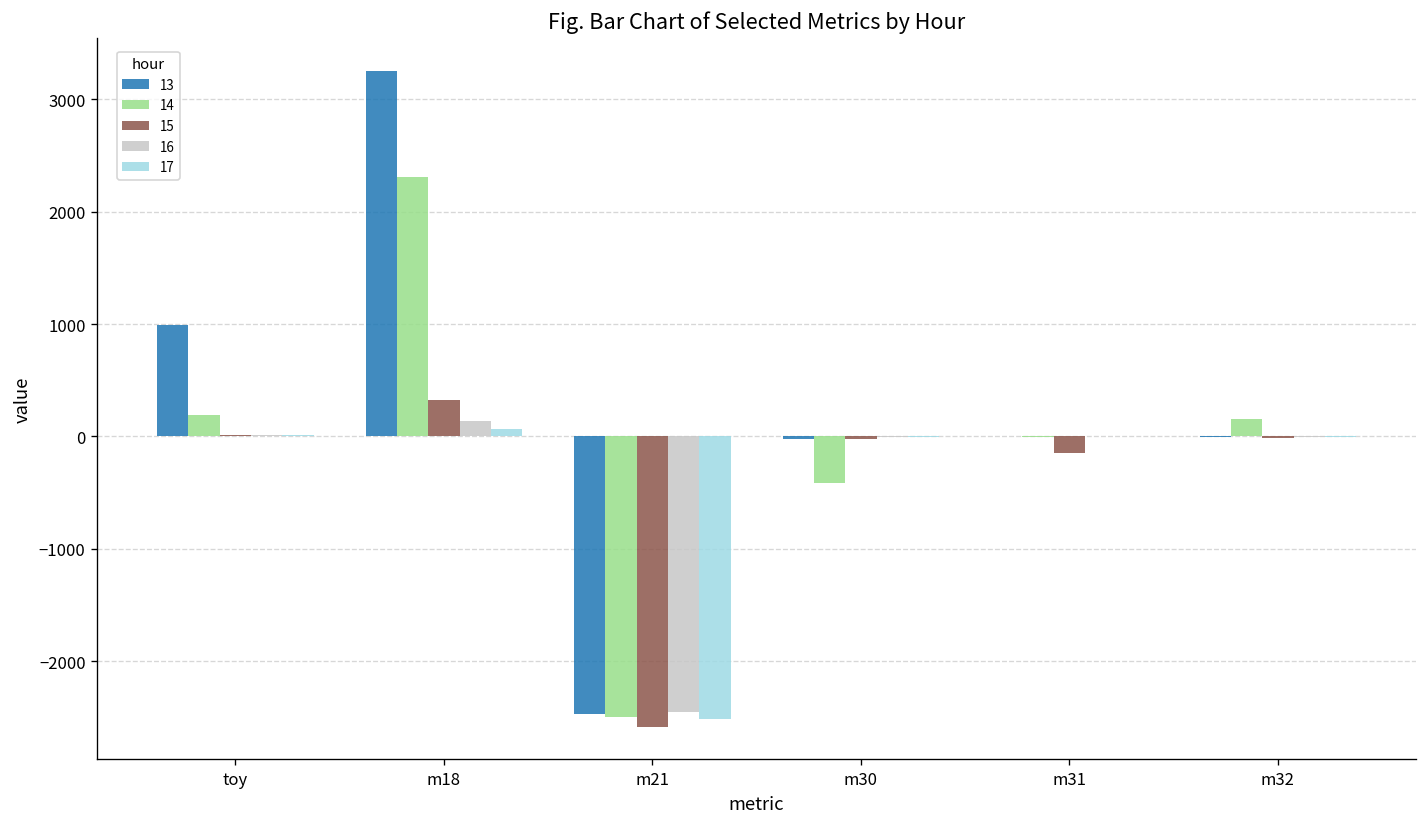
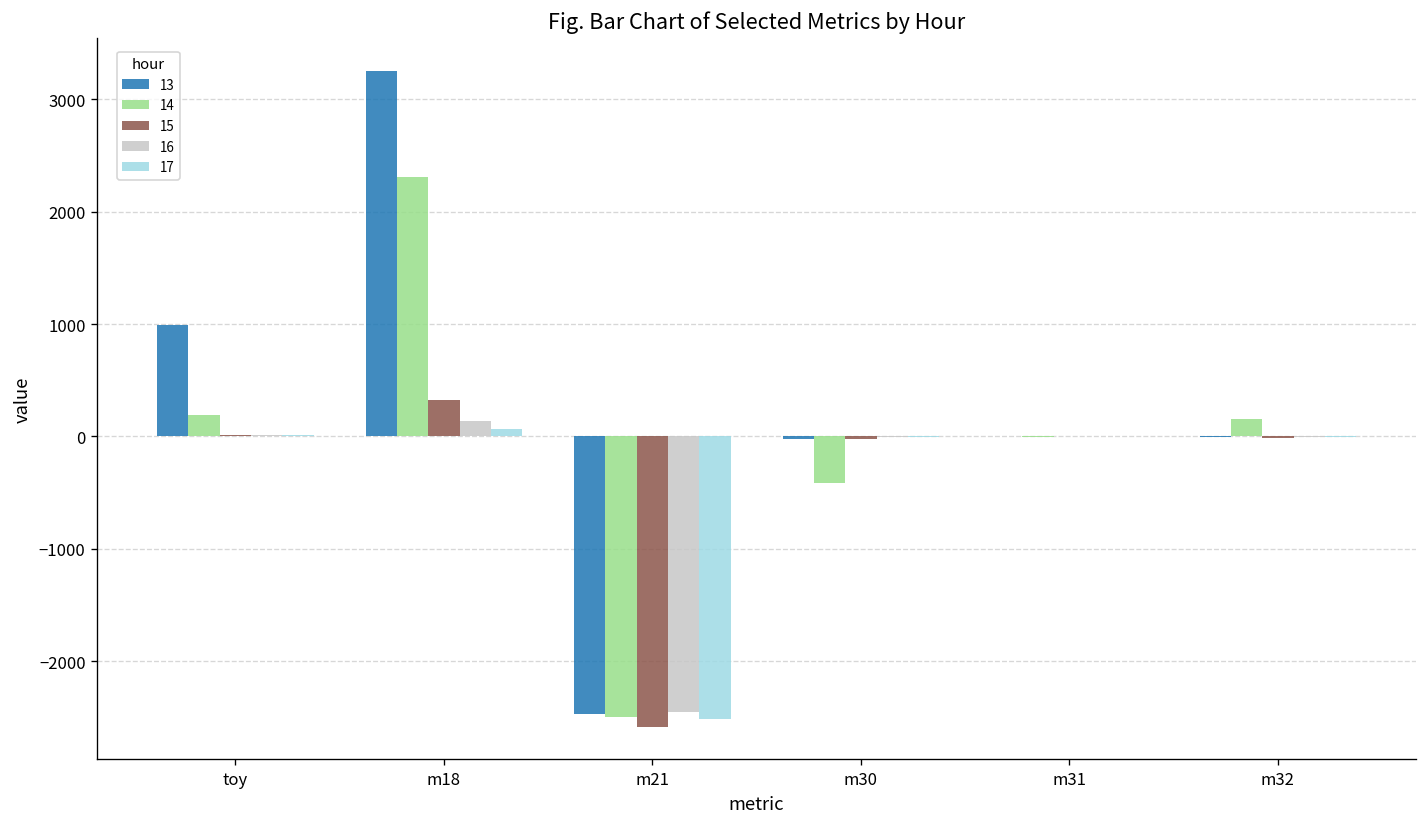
15, m31: -200 -> 0
